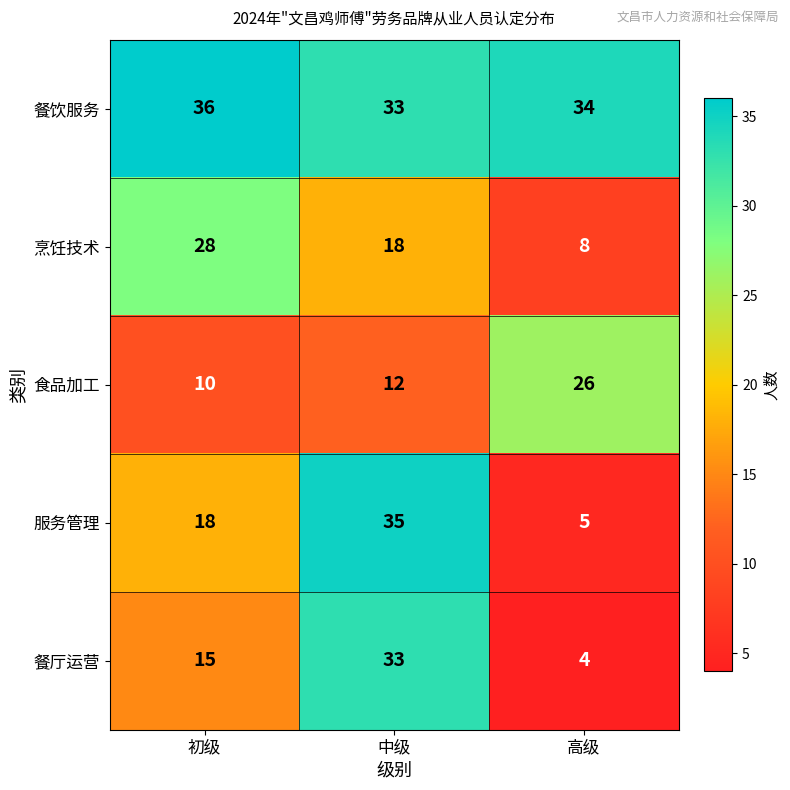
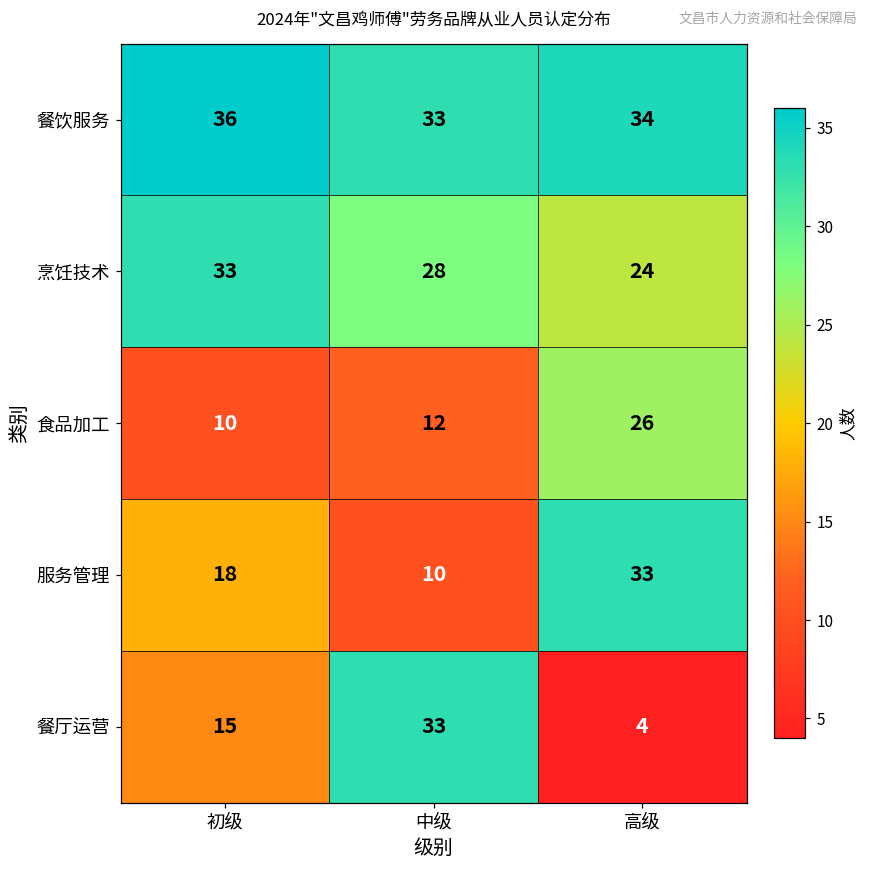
烹饪技术, 初级: 28 -> 33
烹饪技术, 中级: 18 -> 28
烹饪技术, 高级: 8 -> 24
服务管理, 中级: 35 -> 10
服务管理, 高级: 5 -> 33
